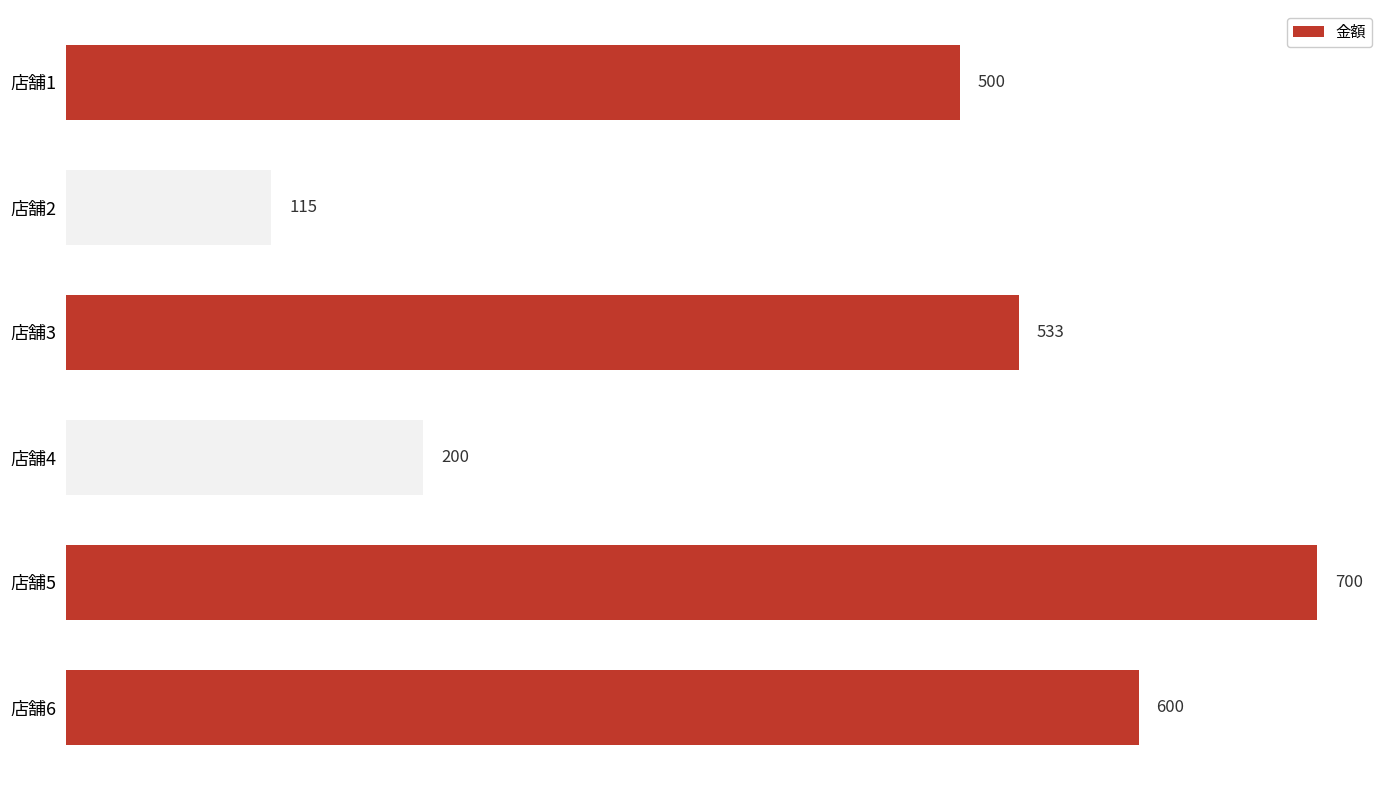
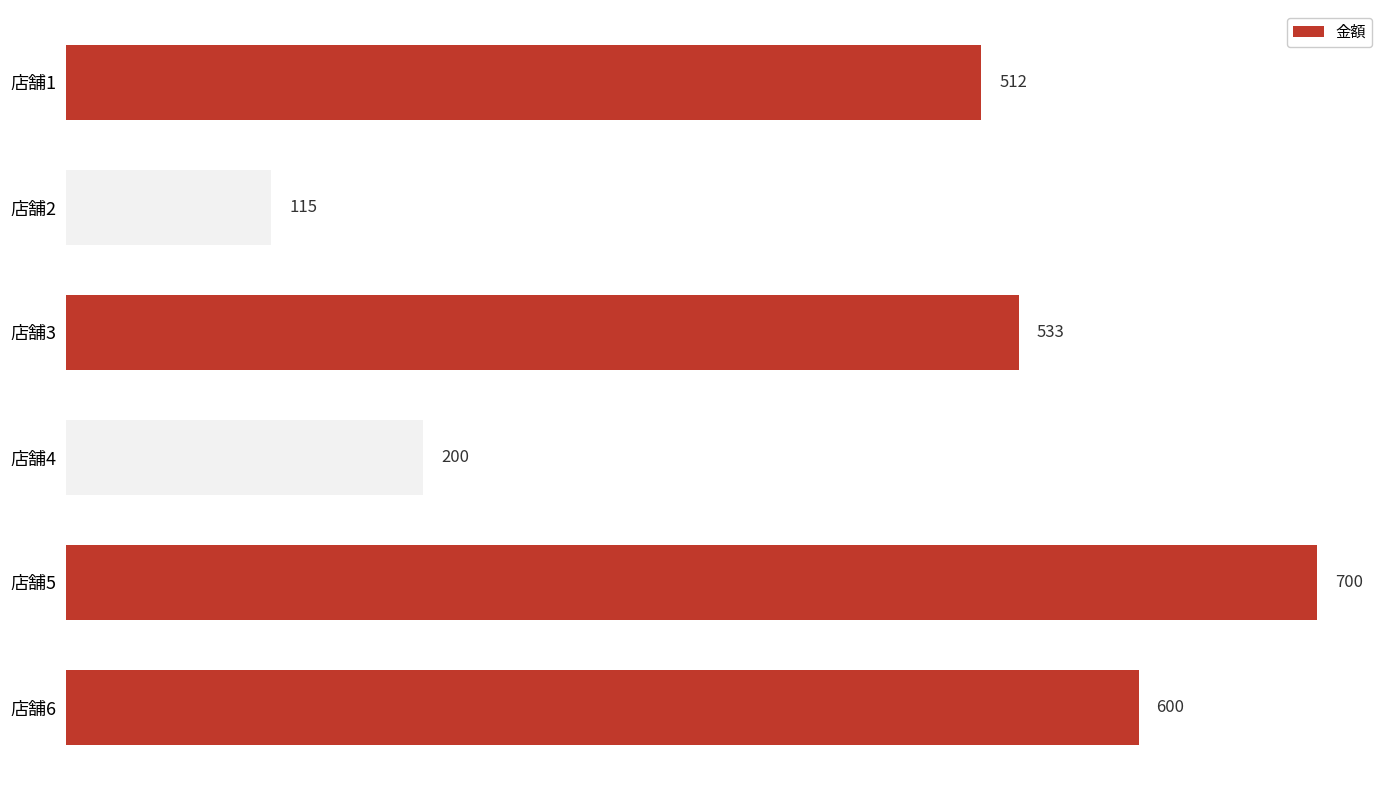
店舗1: 500 -> 512
